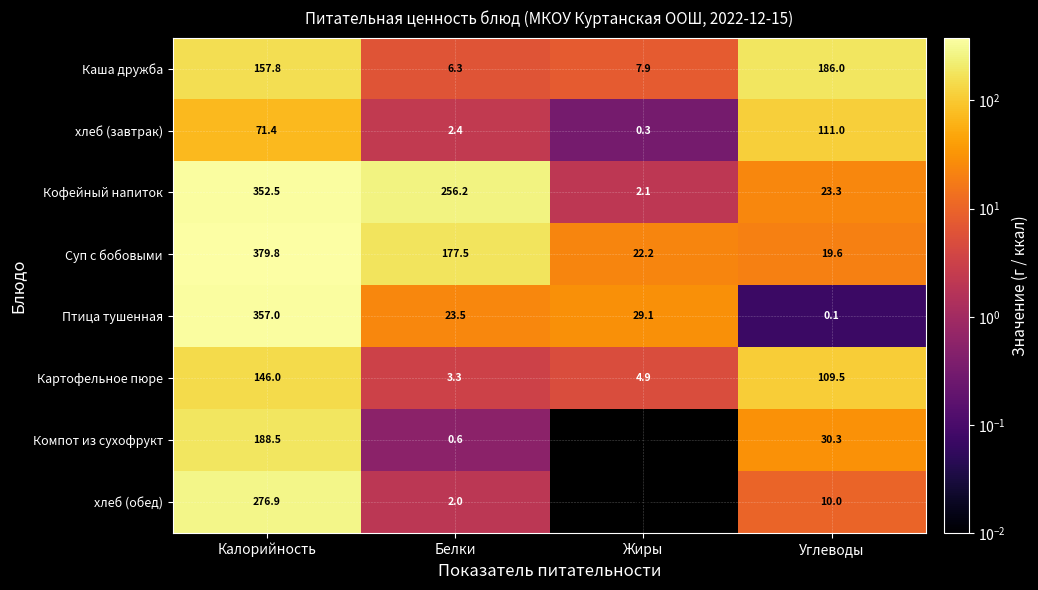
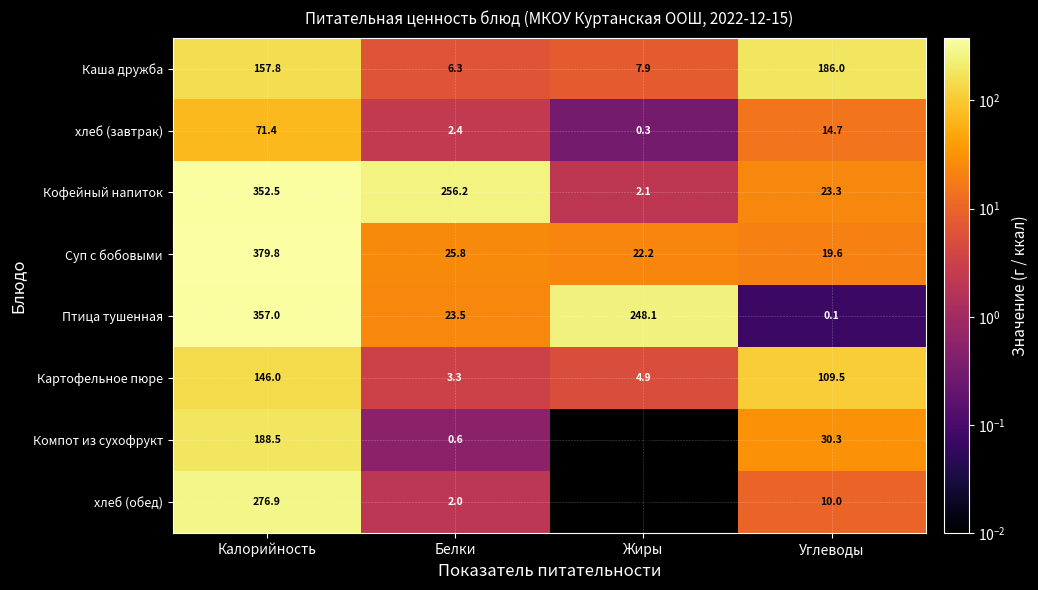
хлеб (завтрак), Углеводы: 111.0 -> 14.7
Суп с бобовыми, Белки: 177.5 -> 25.8
Птица тушенная, Жиры: 29.1 -> 248.1
